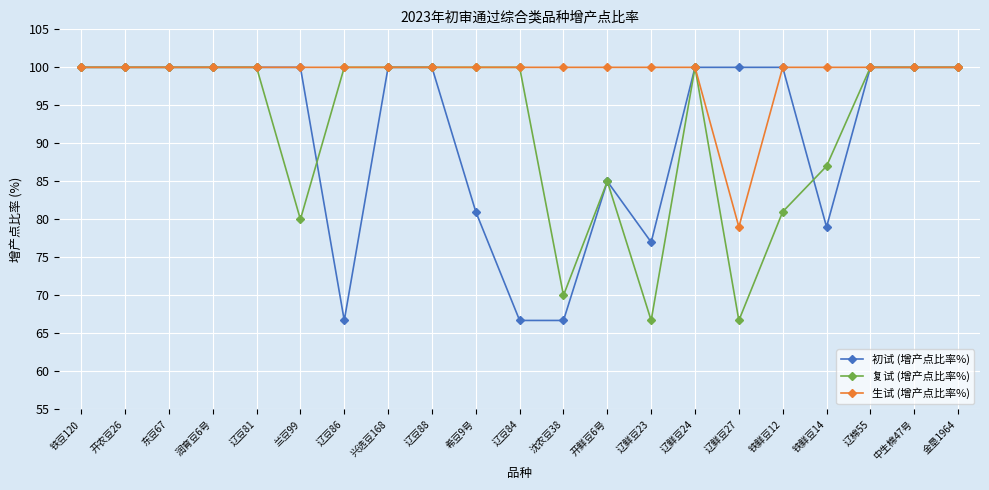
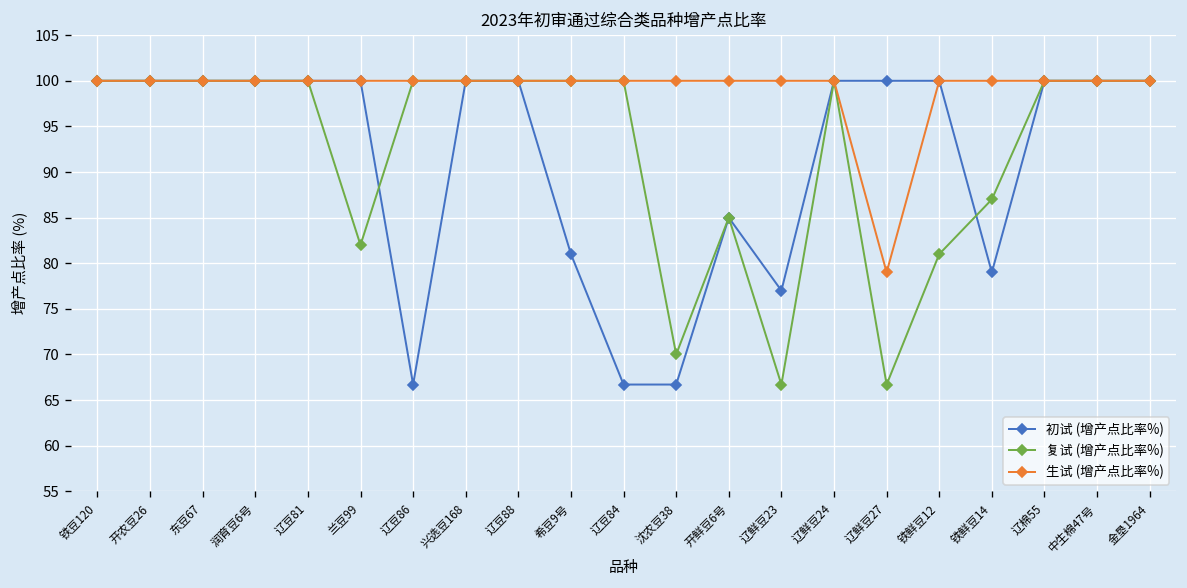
复试 (增产点比率%), 兰豆99: 80 -> 82
